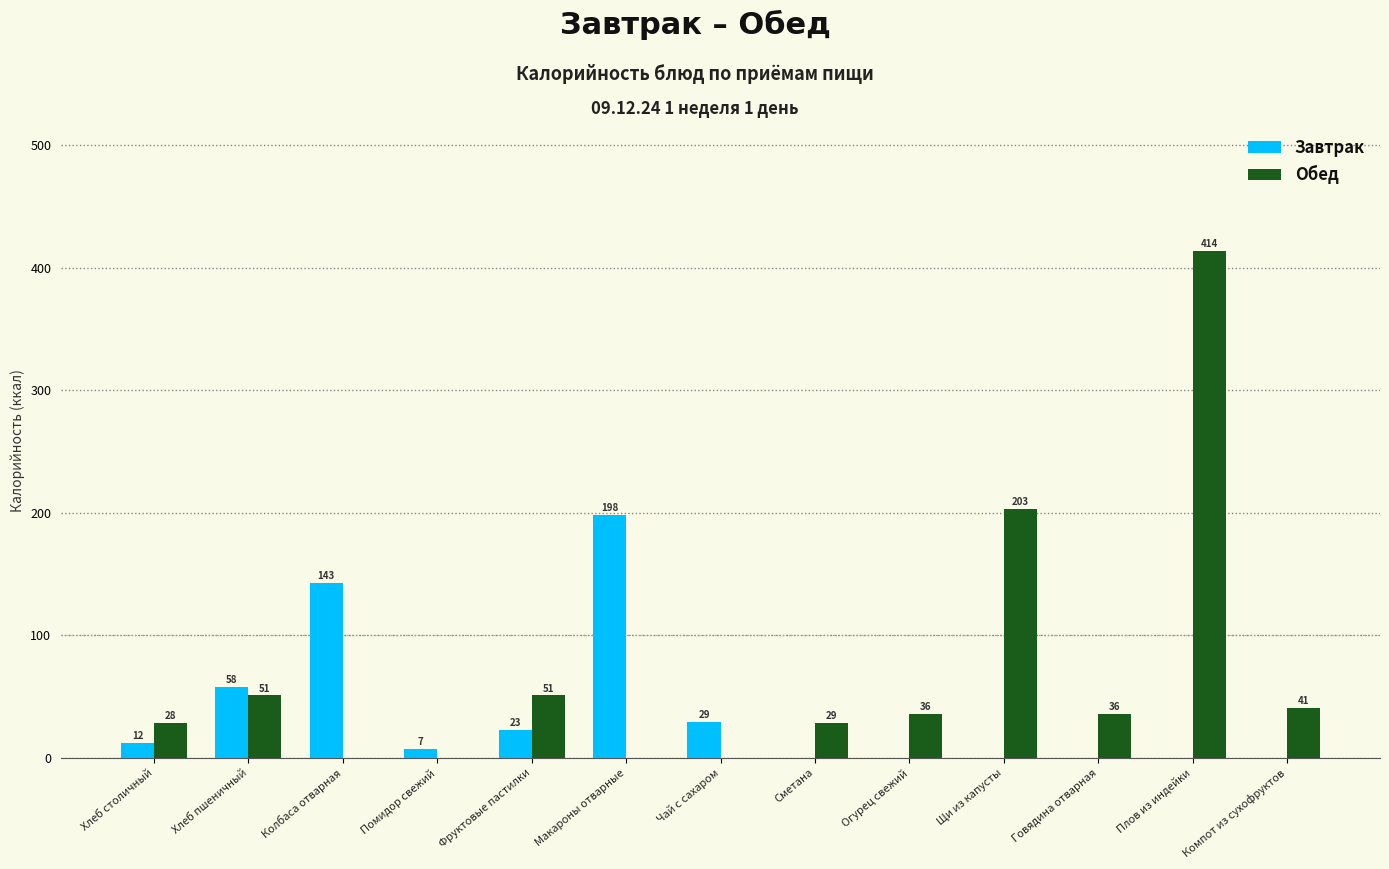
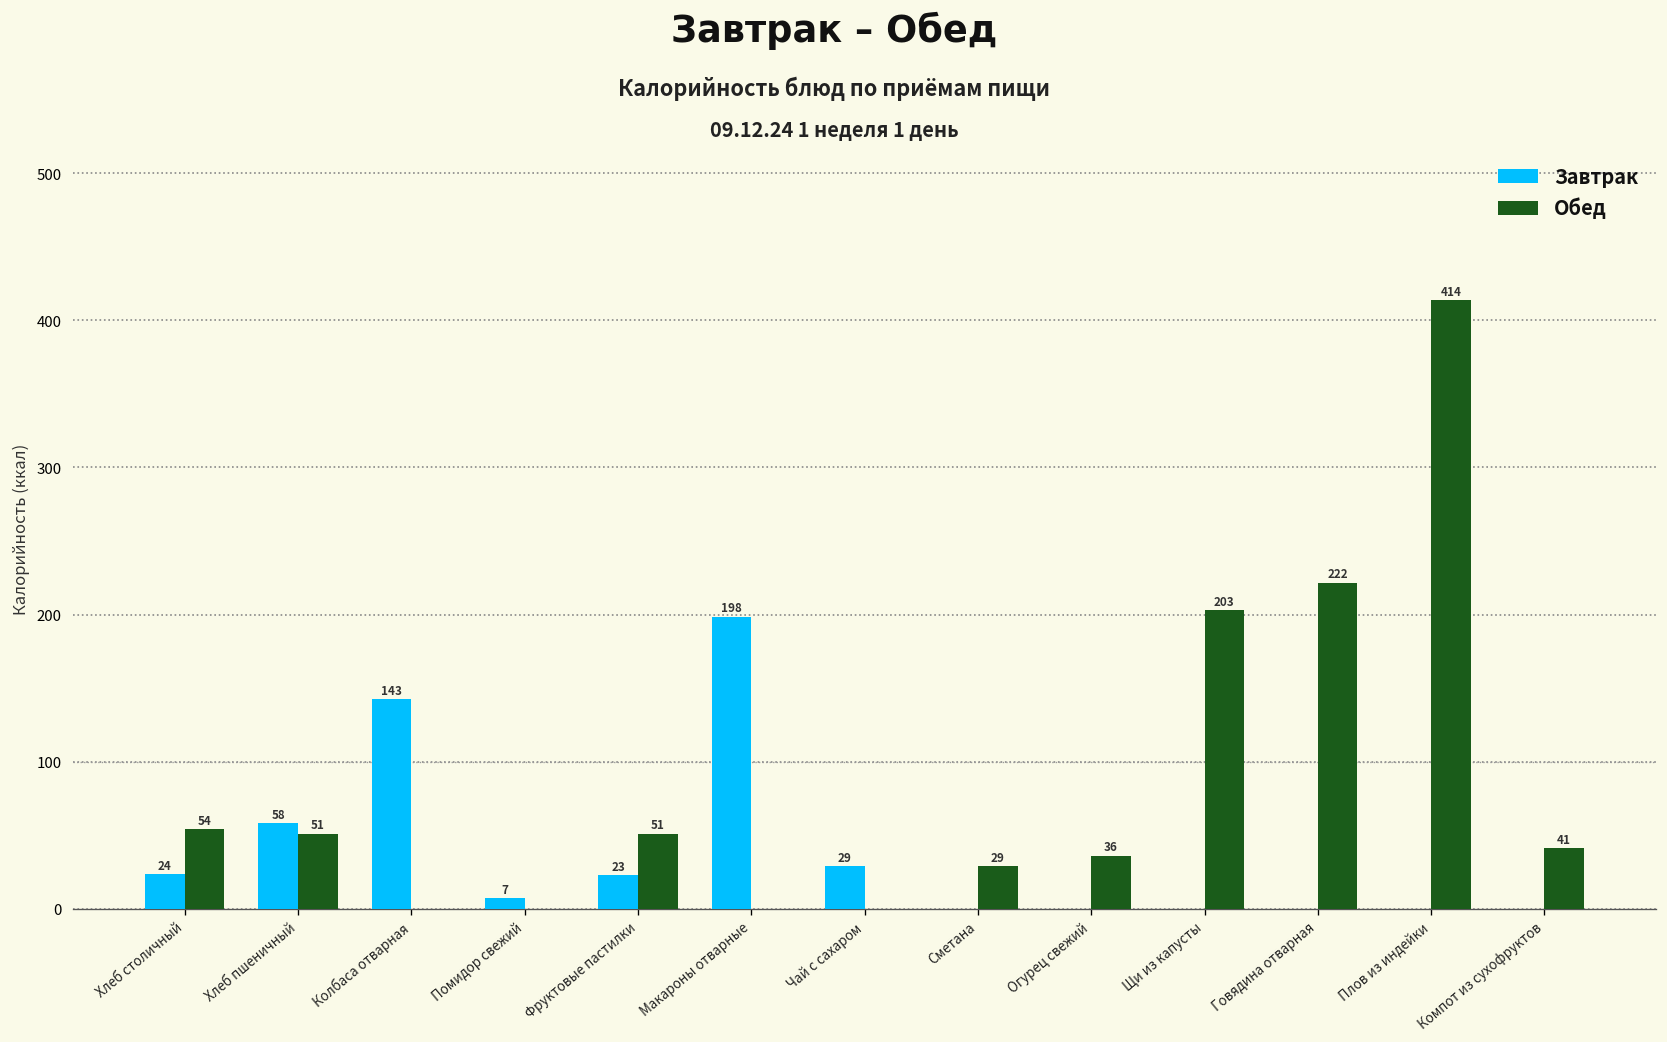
Завтрак, Хлеб столичный: 12 -> 24
Обед, Хлеб столичный: 28 -> 54
Обед, Говядина отварная: 36 -> 222
